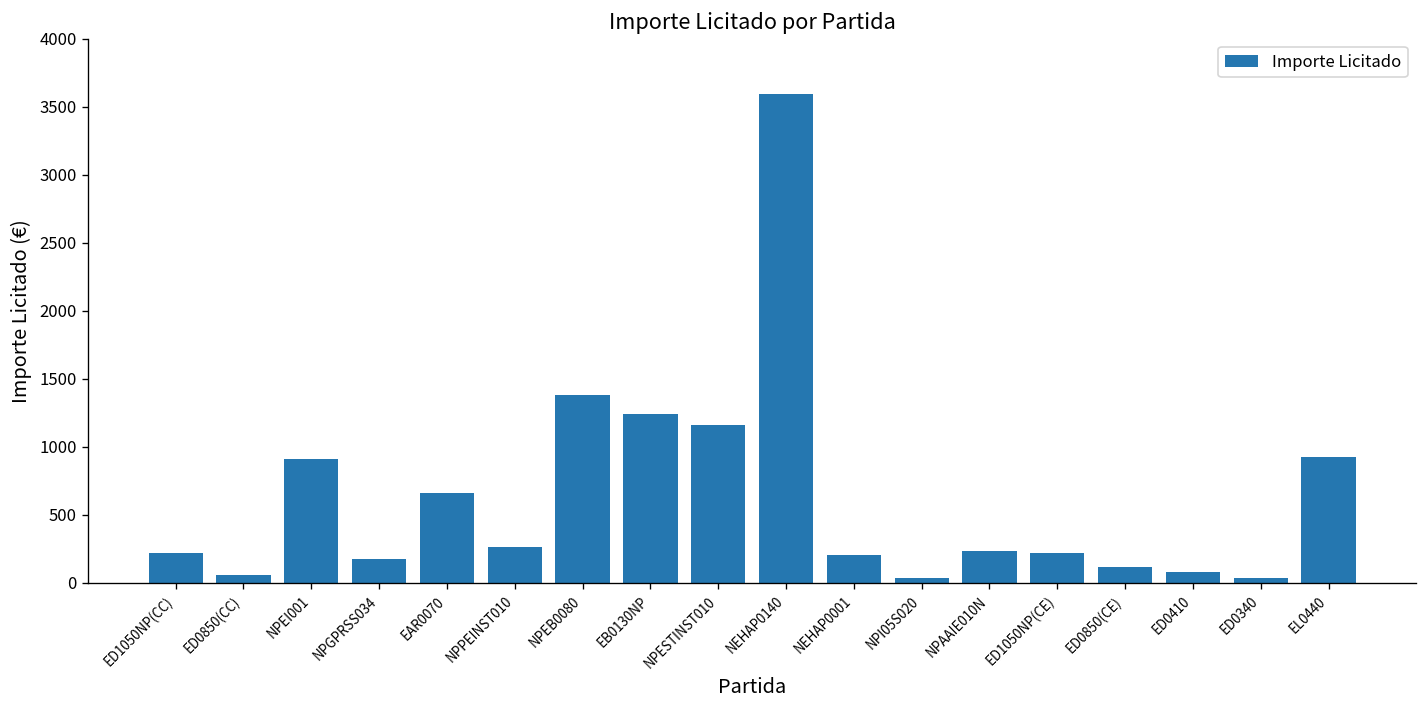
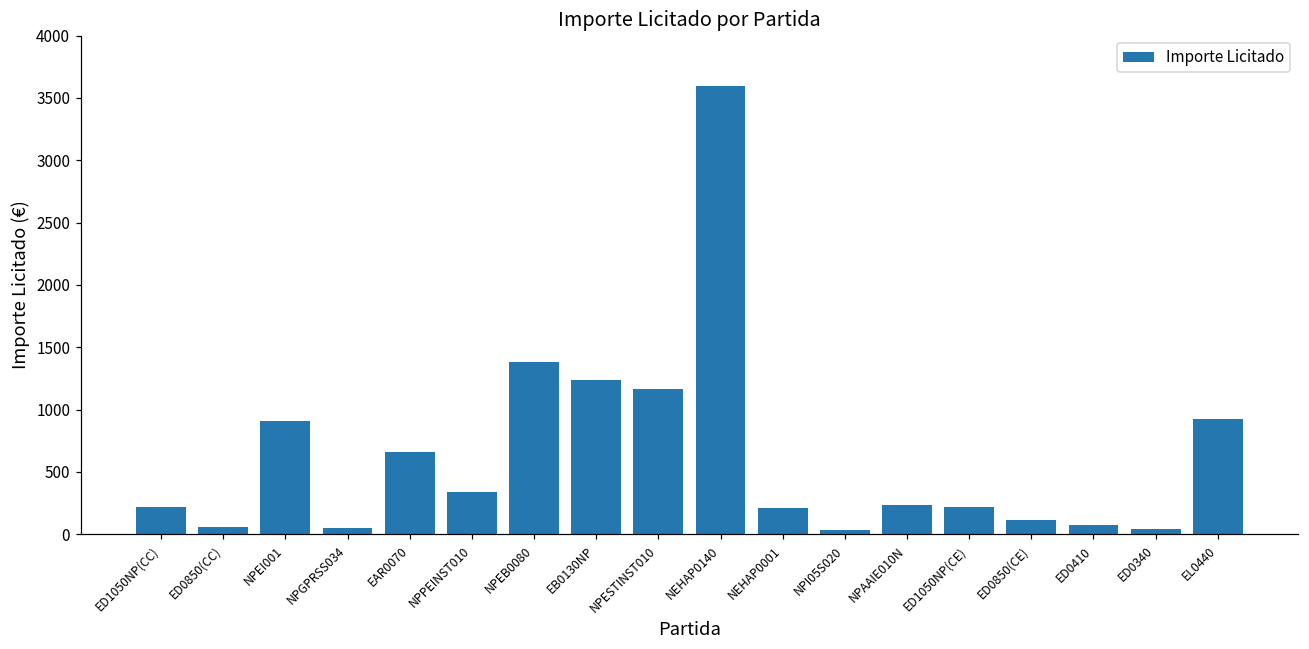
NPGPRSS034: 180 -> 50
NPPEINST010: 270 -> 340
